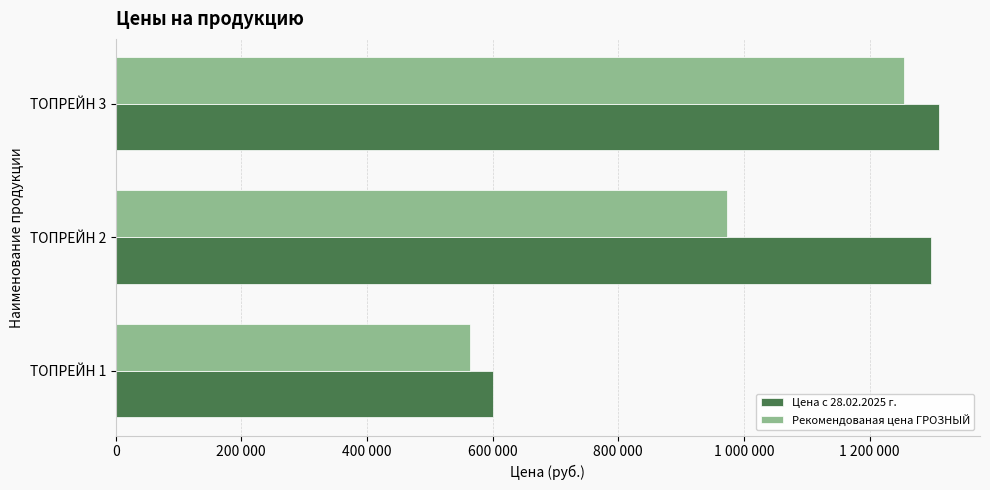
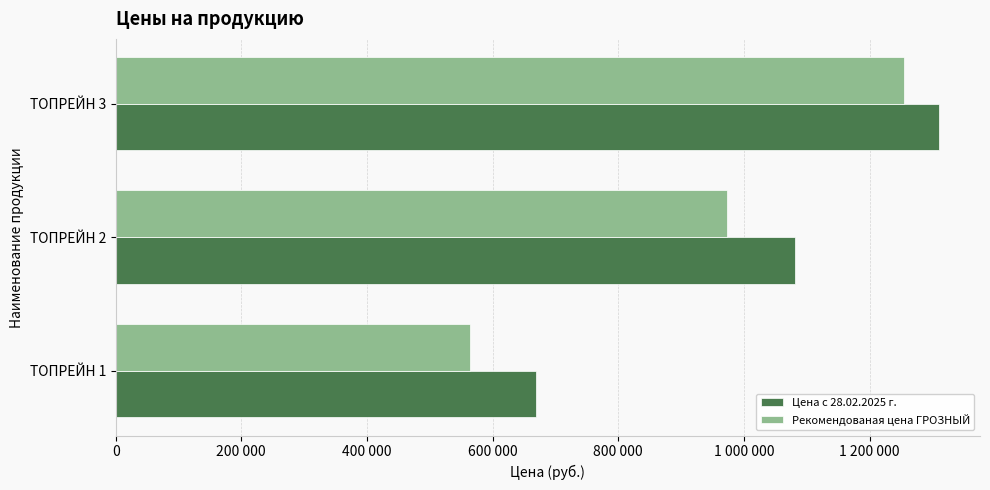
Цена с 28.02.2025 г., ТОПРЕЙН 2: 1300000 -> 1080000
Цена с 28.02.2025 г., ТОПРЕЙН 1: 600000 -> 670000
